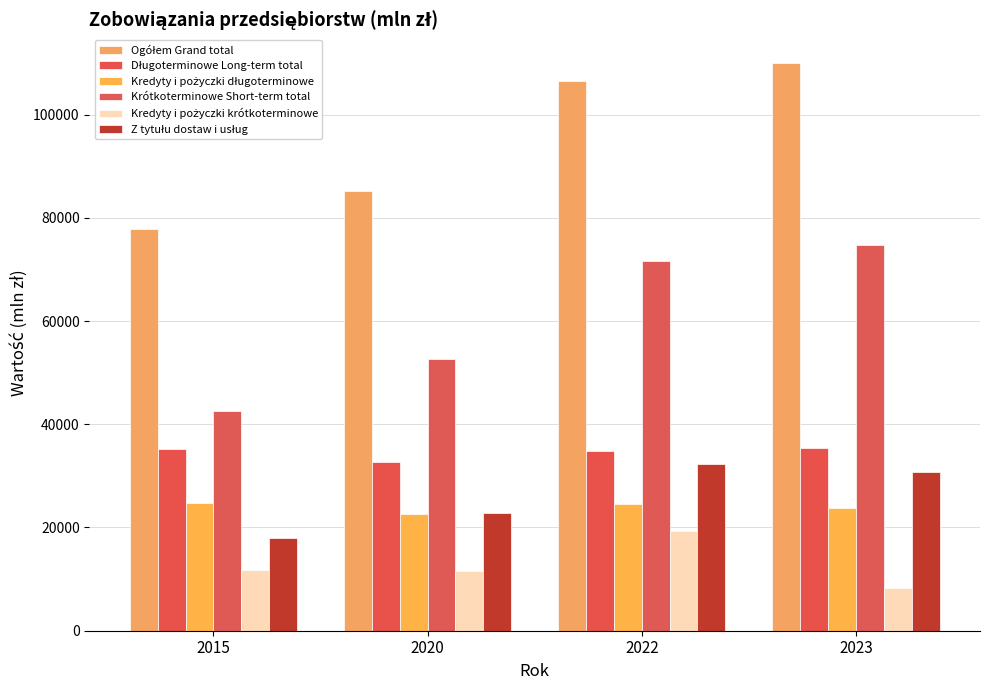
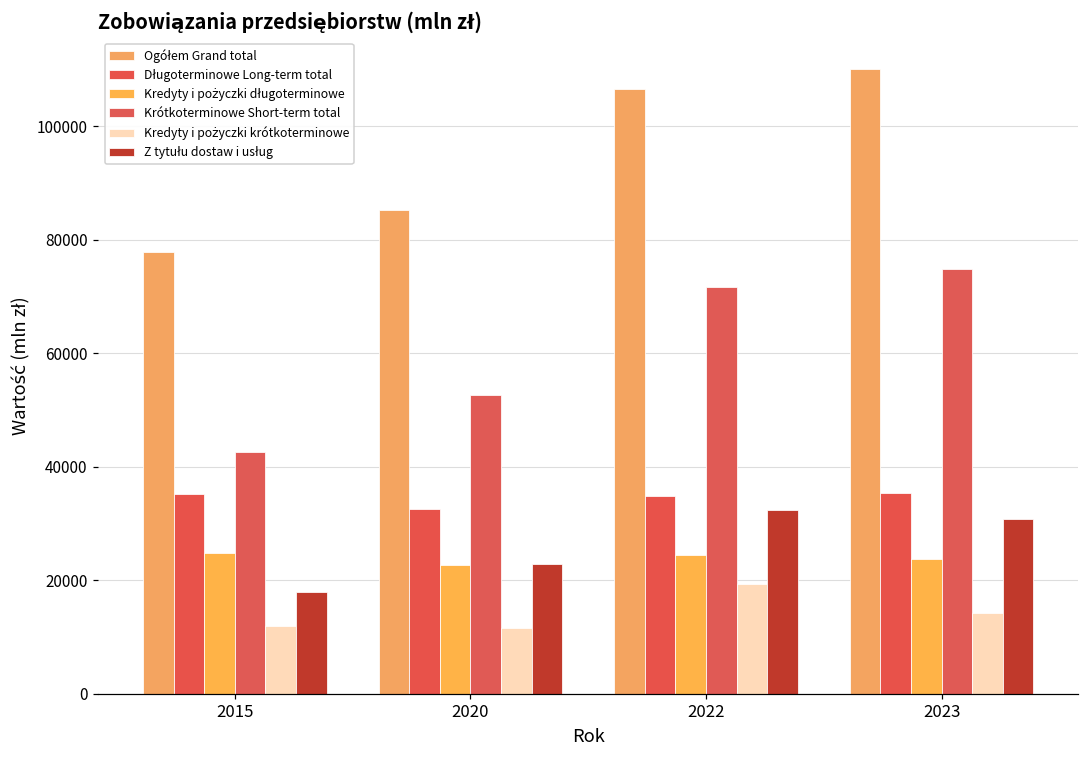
Kredyty i pożyczki krótkoterminowe, 2023: 8000 -> 14000
